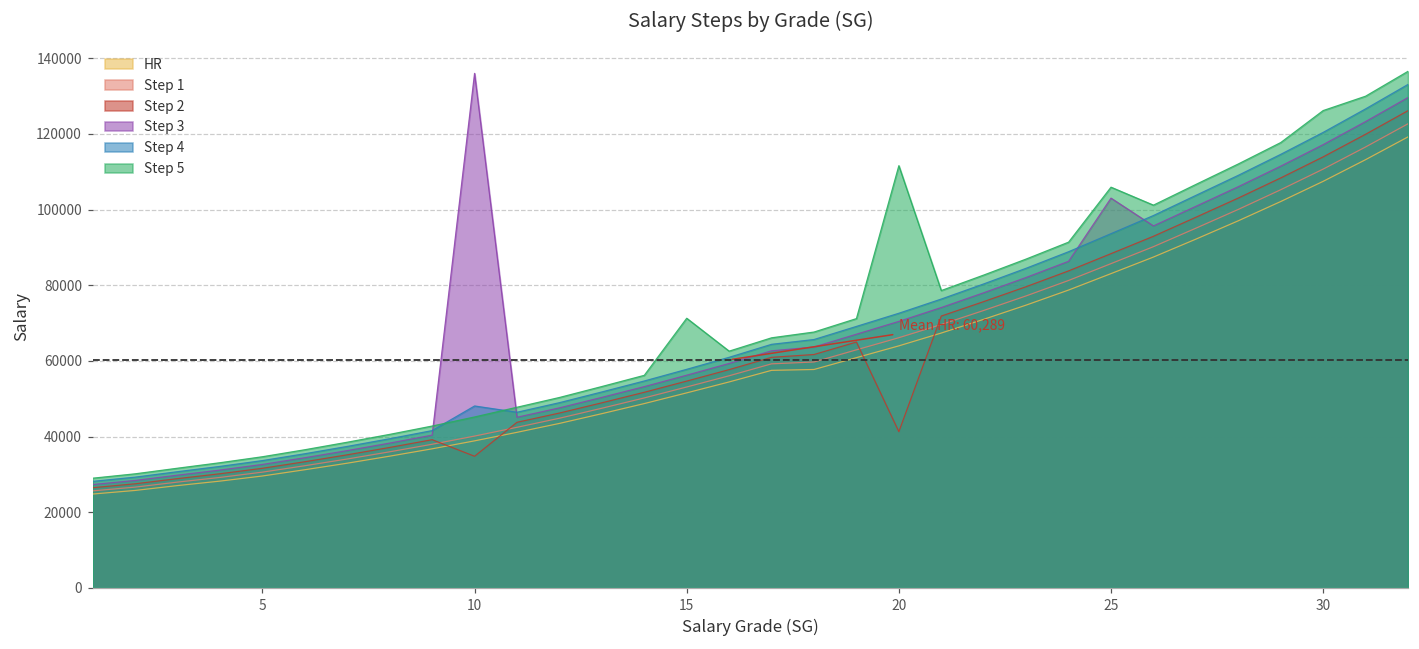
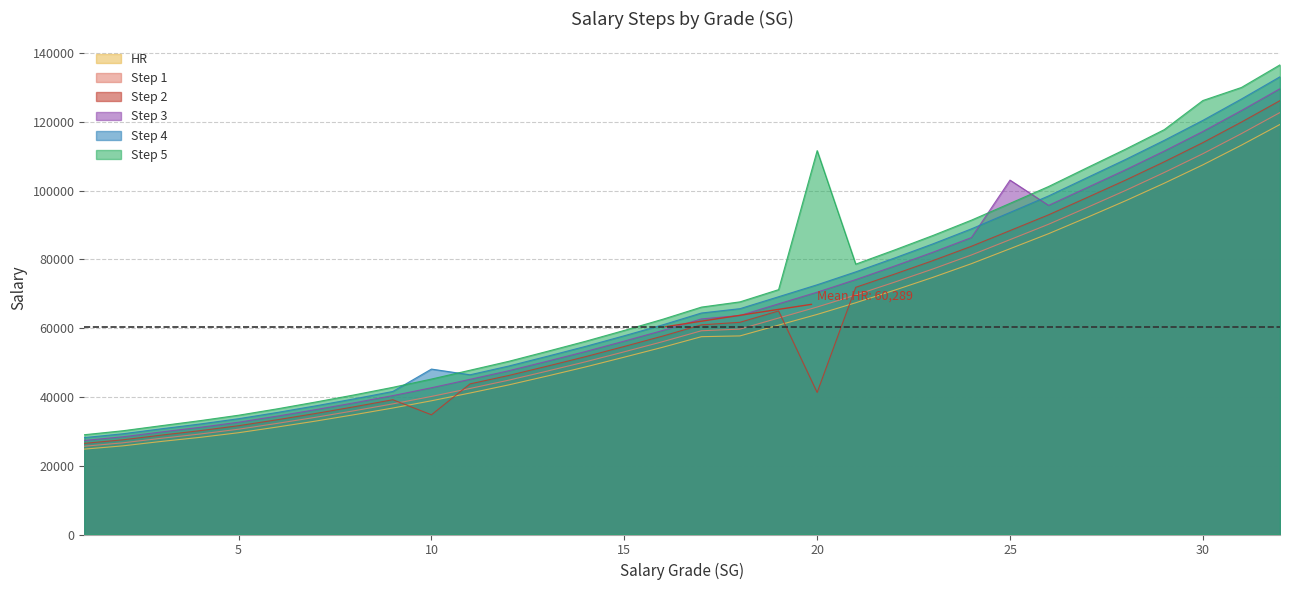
Step 3, 10: 136000 -> 43000
Step 5, 15: 71000 -> 59000
Step 5, 25: 106000 -> 96000
